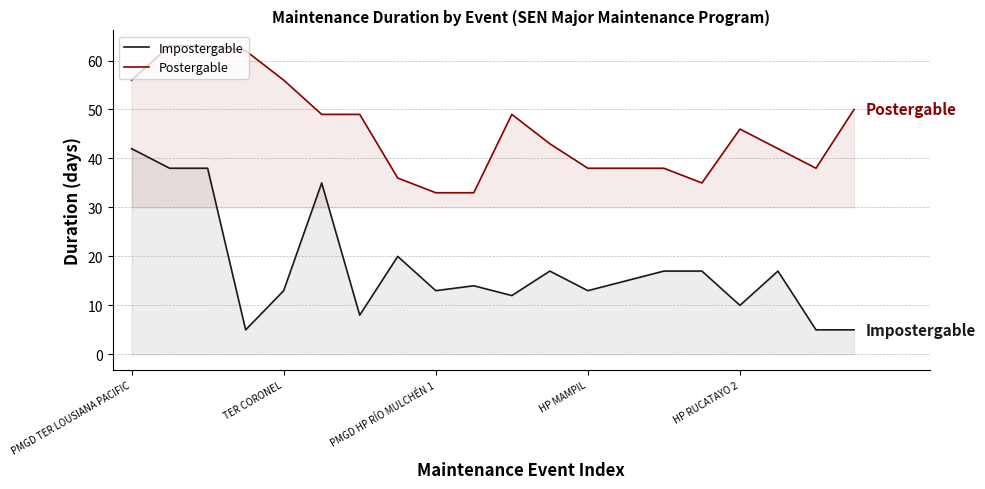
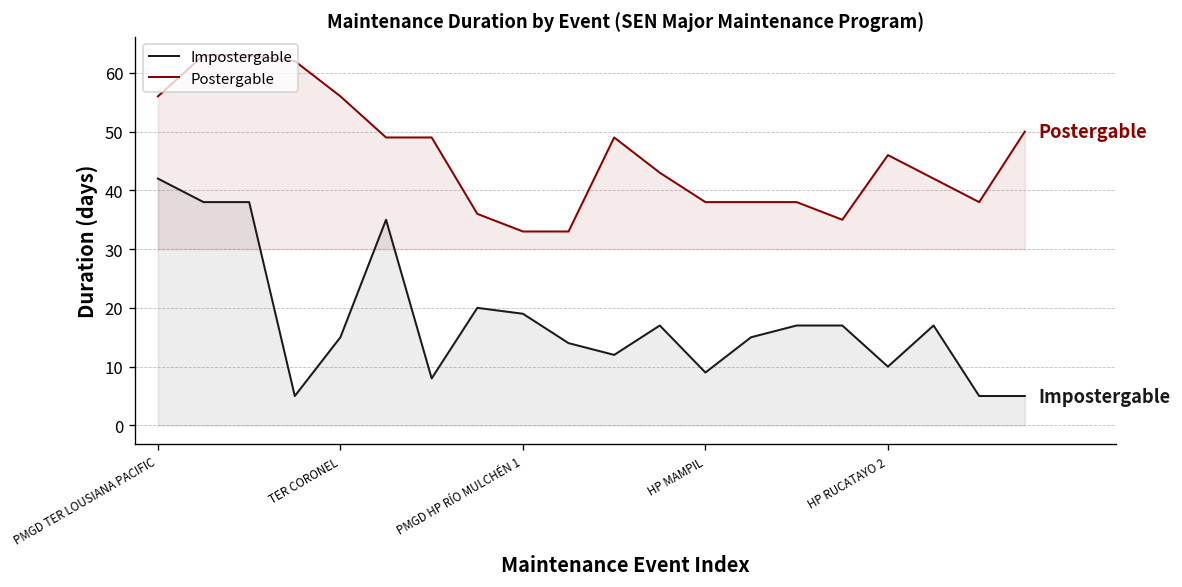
Impostergable, TER CORONEL: 13 -> 15
Impostergable, PMGD HP RÍO MULCHÉN 1: 13 -> 19
Impostergable, HP MAMPIL: 13 -> 9
